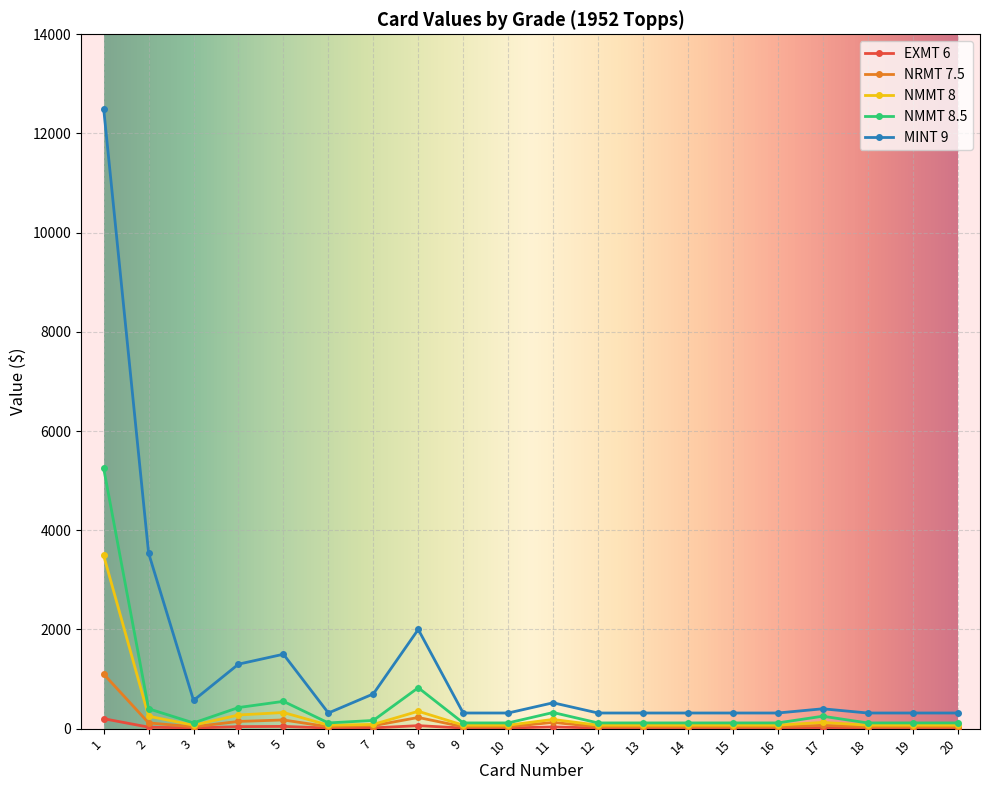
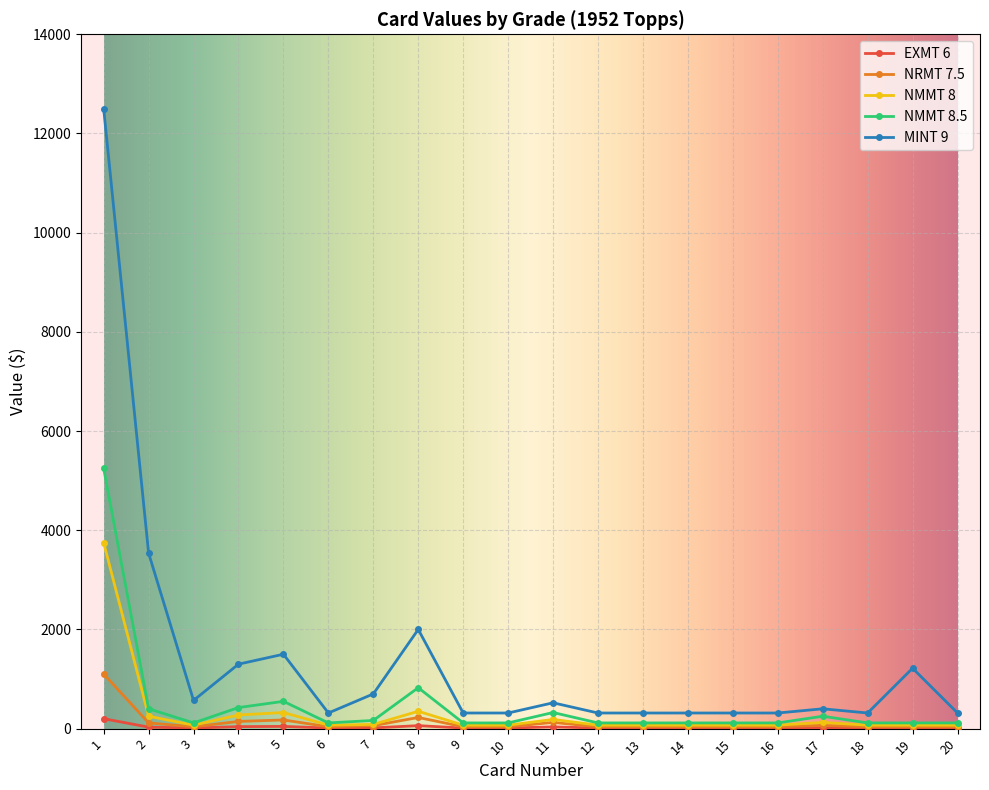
NMMT 8, 1: 3500 -> 3800
MINT 9, 19: 300 -> 1200
